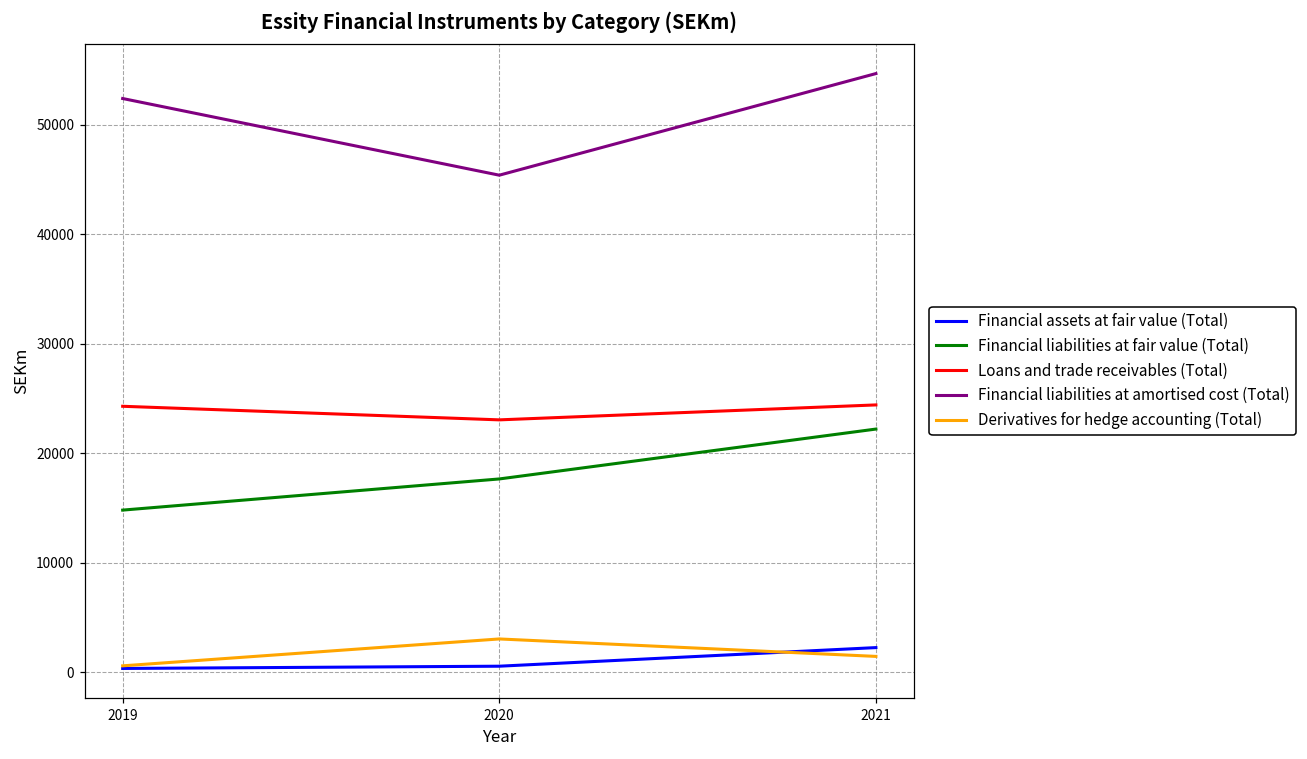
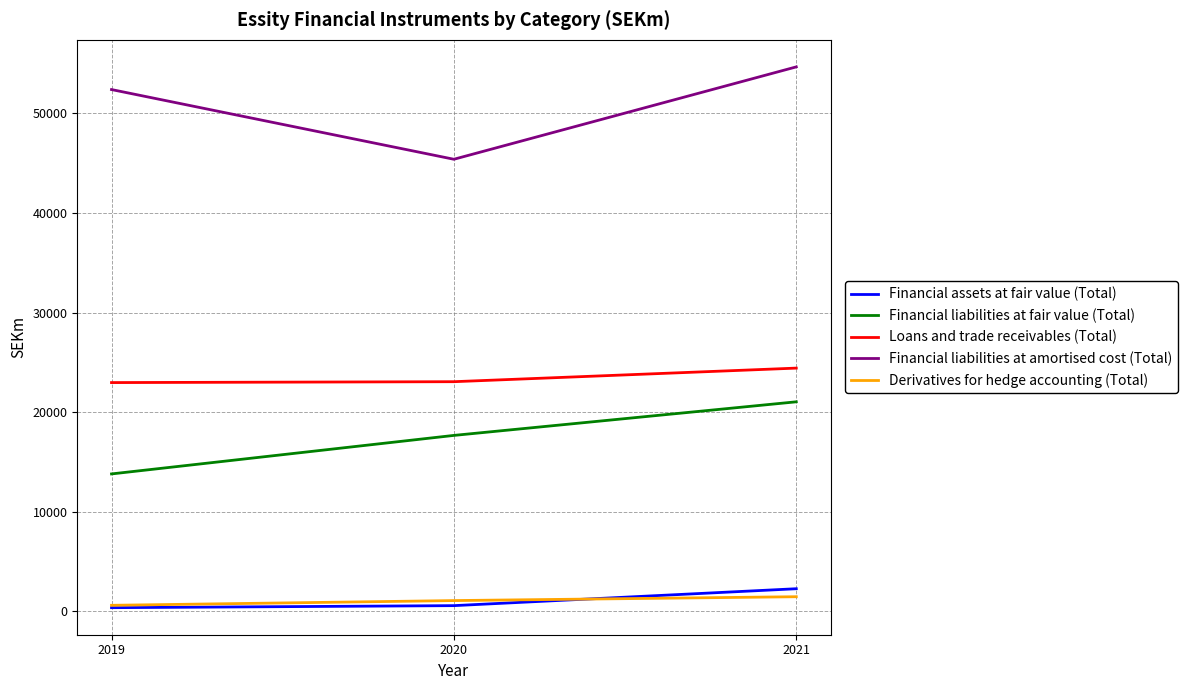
Financial liabilities at fair value (Total), 2019: 15000 -> 14000
Loans and trade receivables (Total), 2019: 24000 -> 23000
Derivatives for hedge accounting (Total), 2020: 3000 -> 1000
Financial liabilities at fair value (Total), 2021: 22000 -> 21000
